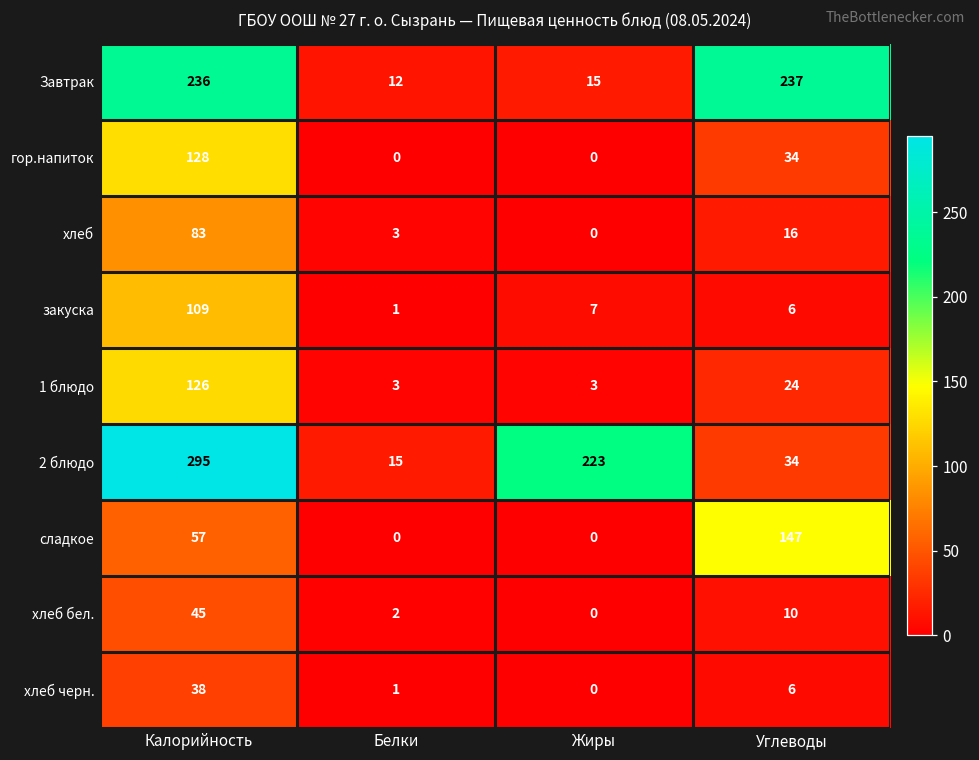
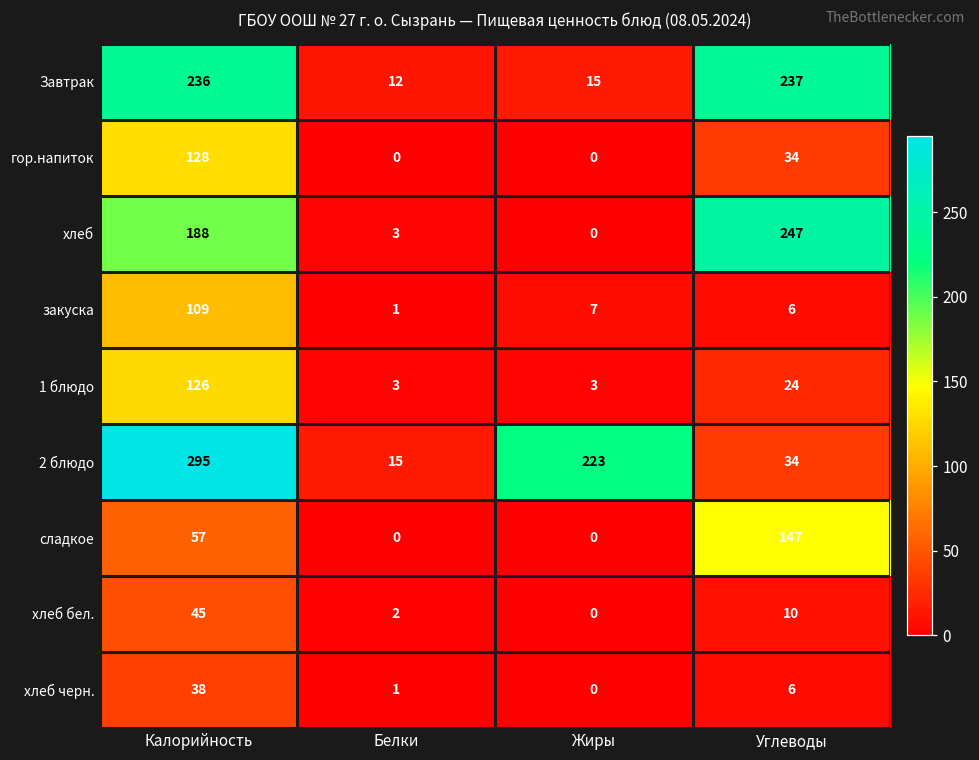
хлеб, Калорийность: 83 -> 188
хлеб, Углеводы: 16 -> 247
